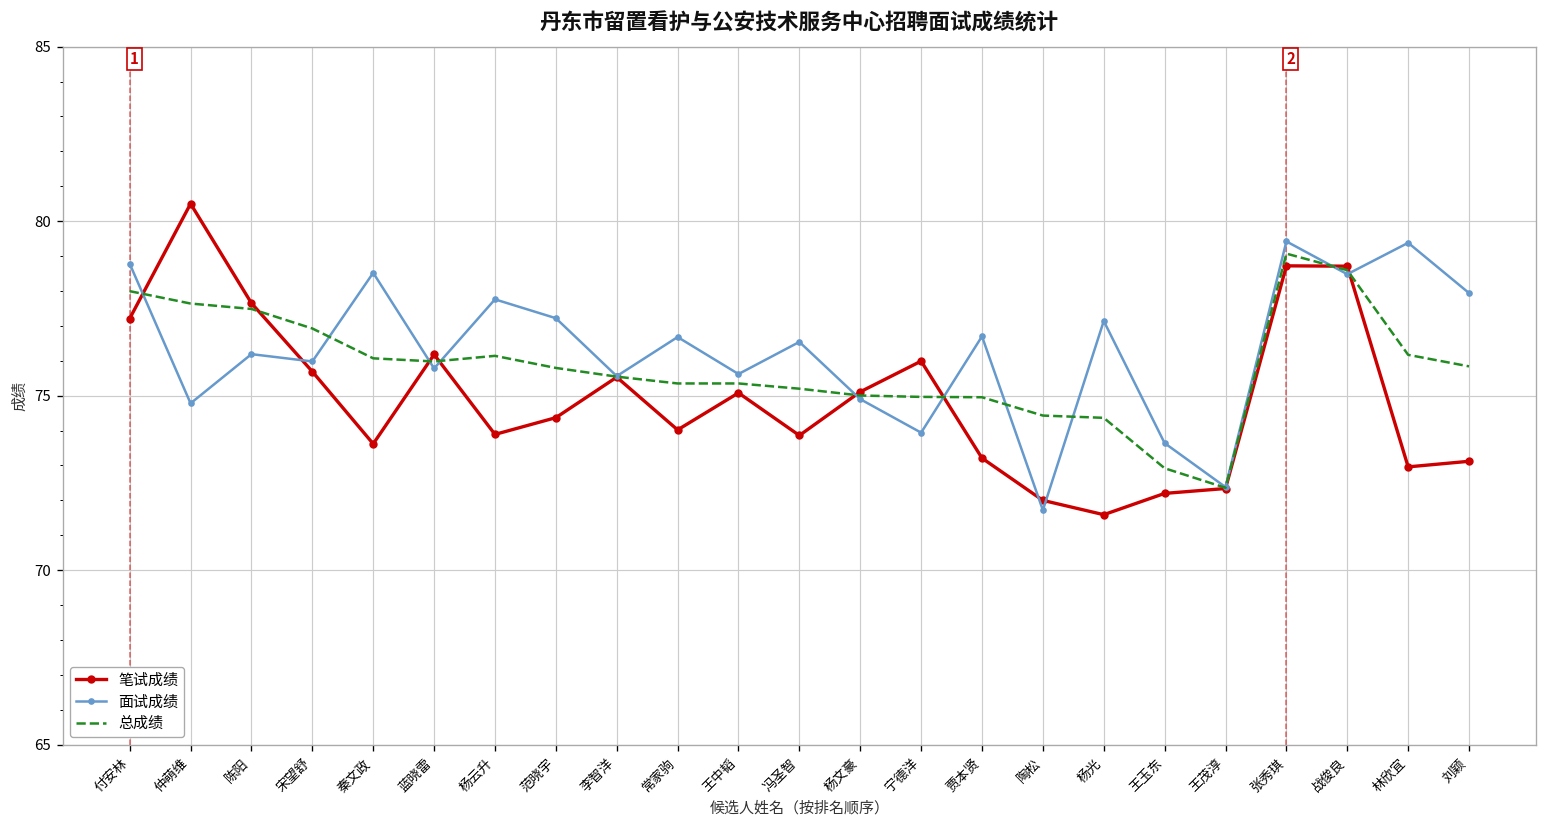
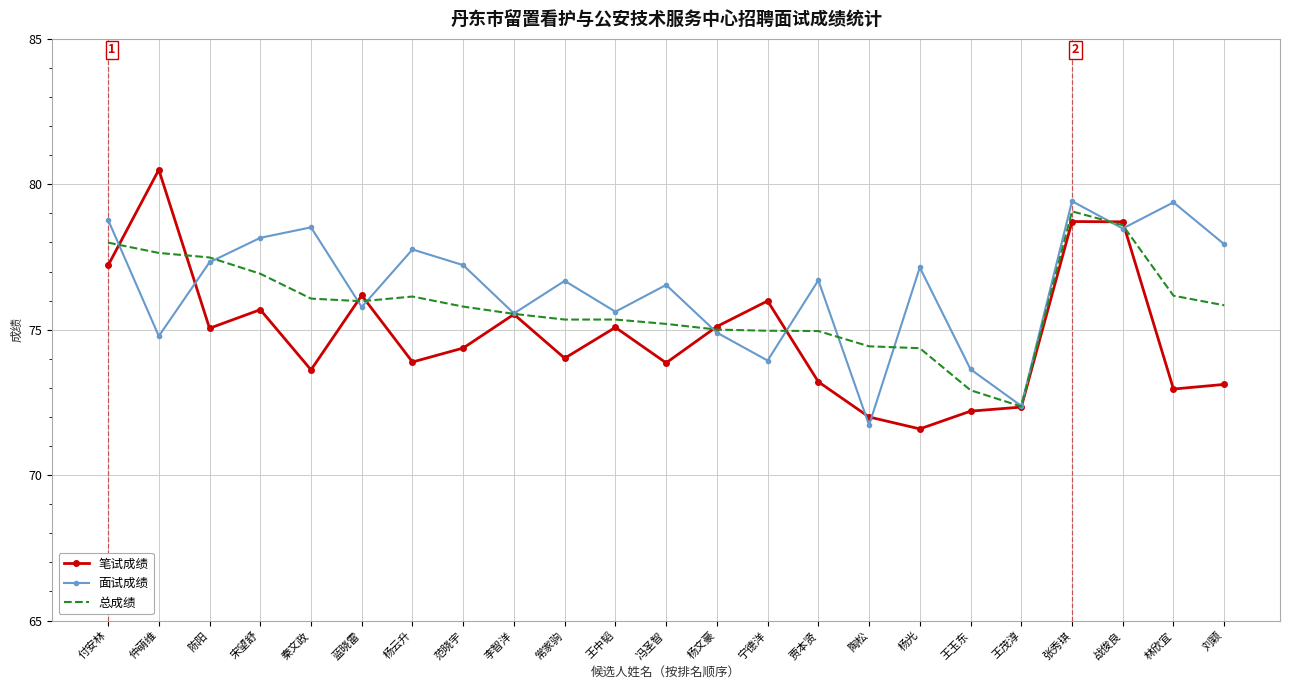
笔试成绩, 陈阳: 77.7 -> 75.1
面试成绩, 陈阳: 76.2 -> 77.3
面试成绩, 宋望舒: 76.0 -> 78.2
